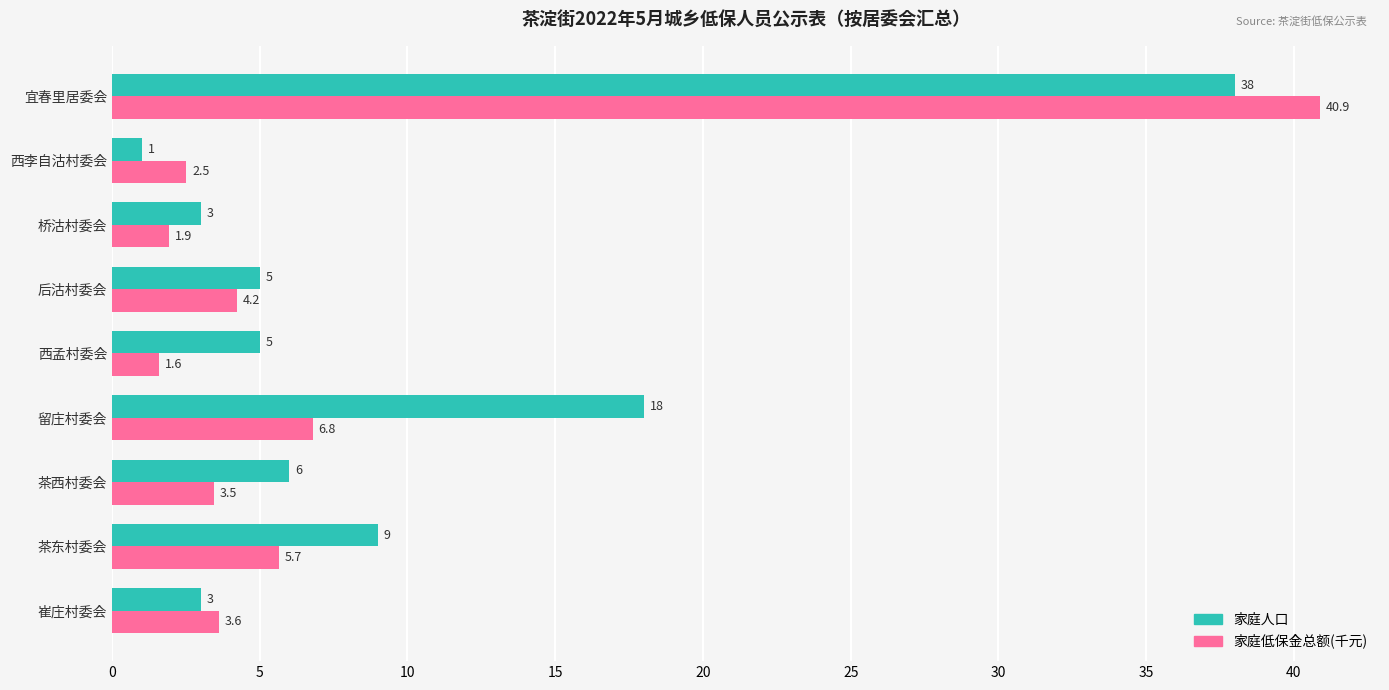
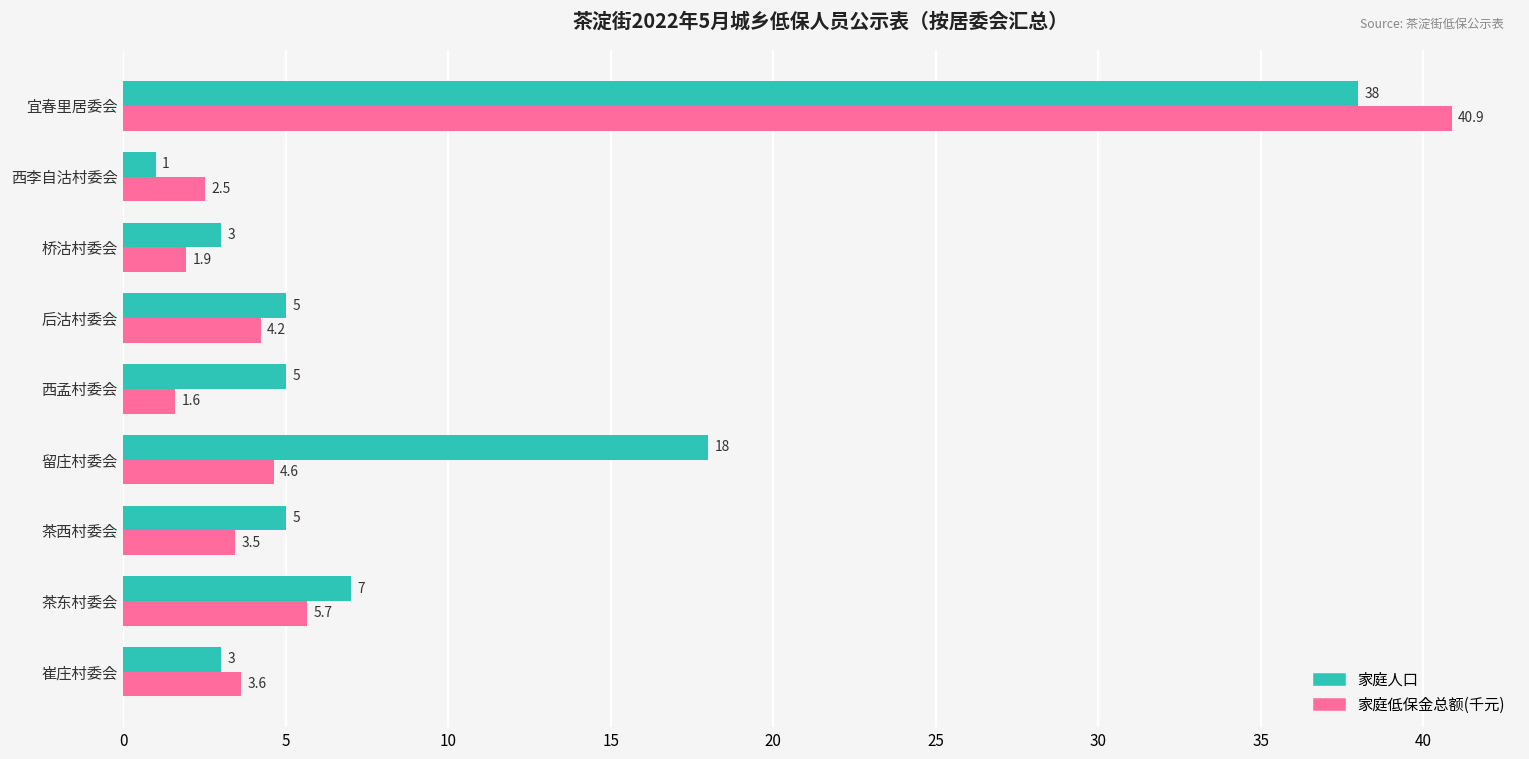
家庭低保金总额(千元), 留庄村委会: 6.8 -> 4.6
家庭人口, 茶西村委会: 6 -> 5
家庭人口, 茶东村委会: 9 -> 7
